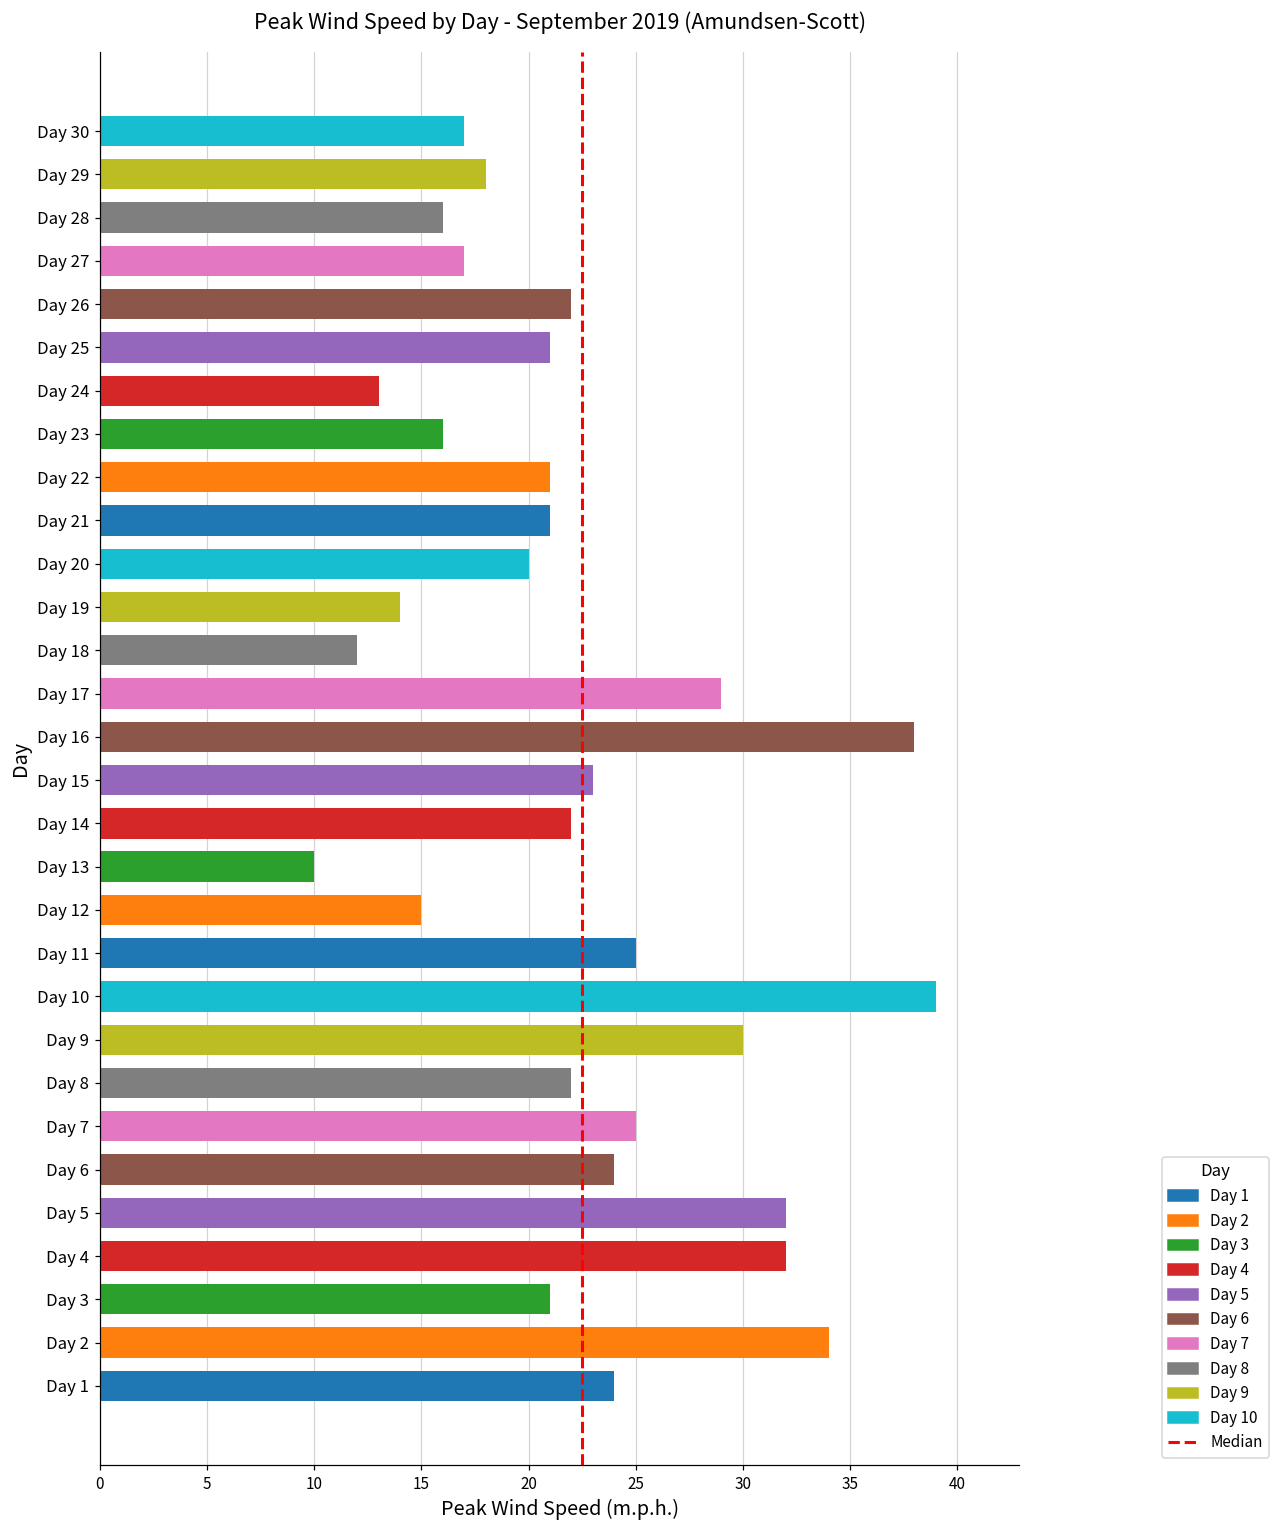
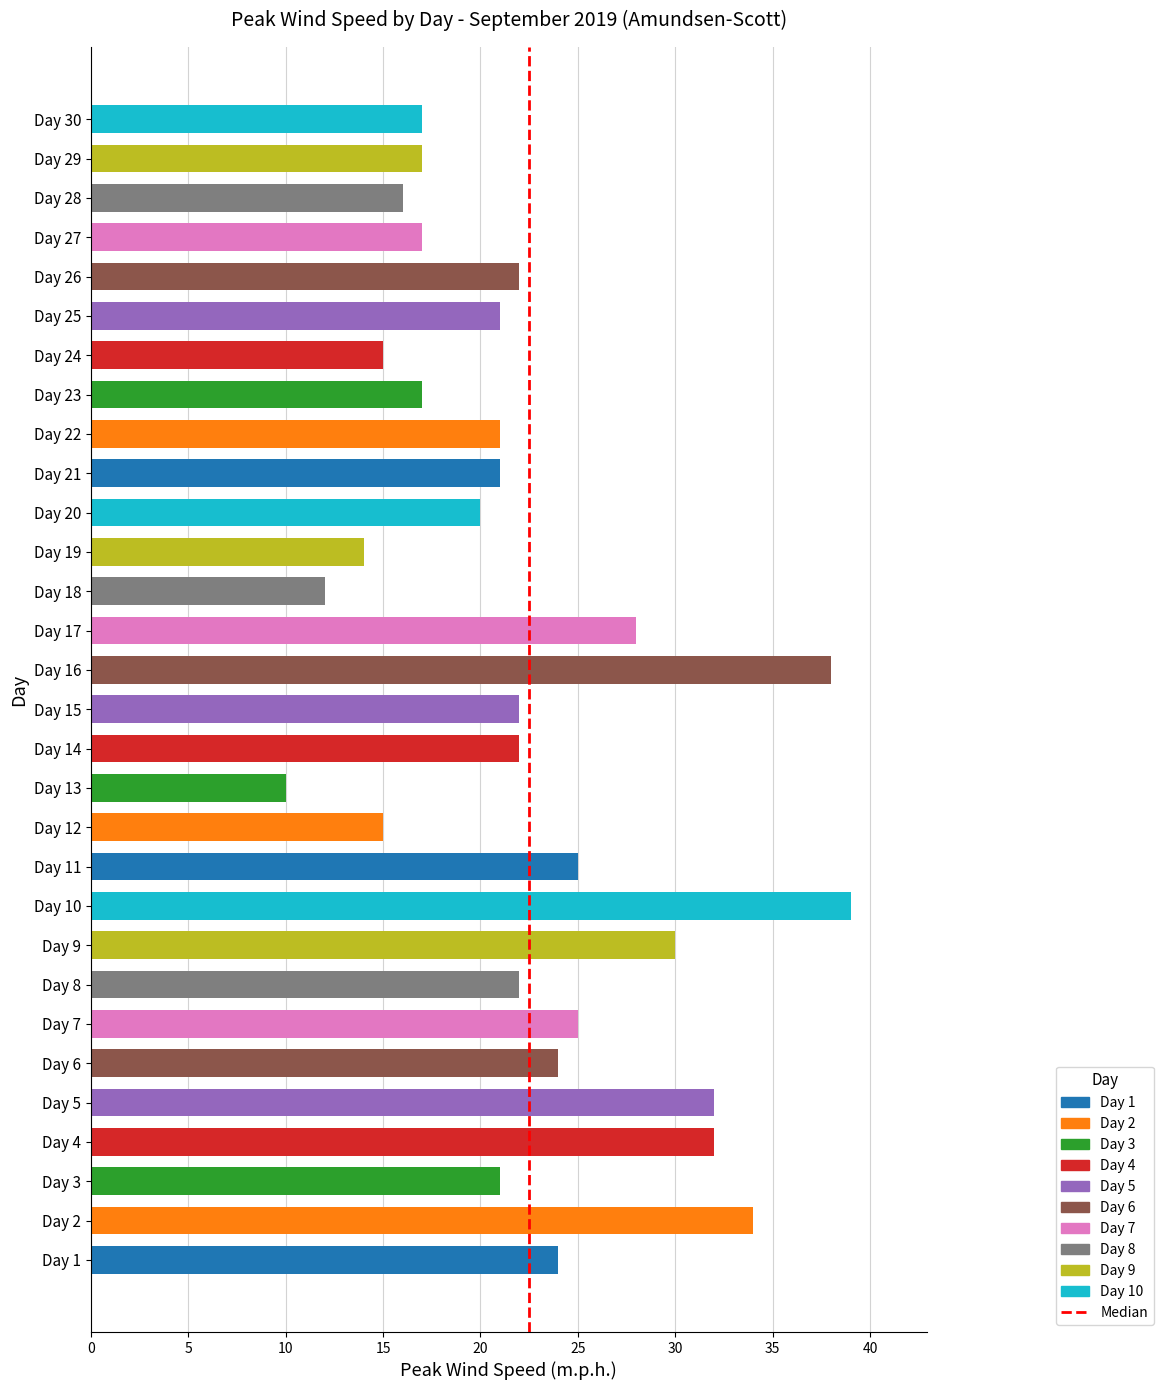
Day 29: 18 -> 17
Day 24: 13 -> 15
Day 23: 16 -> 17
Day 17: 29 -> 28
Day 15: 23 -> 22
